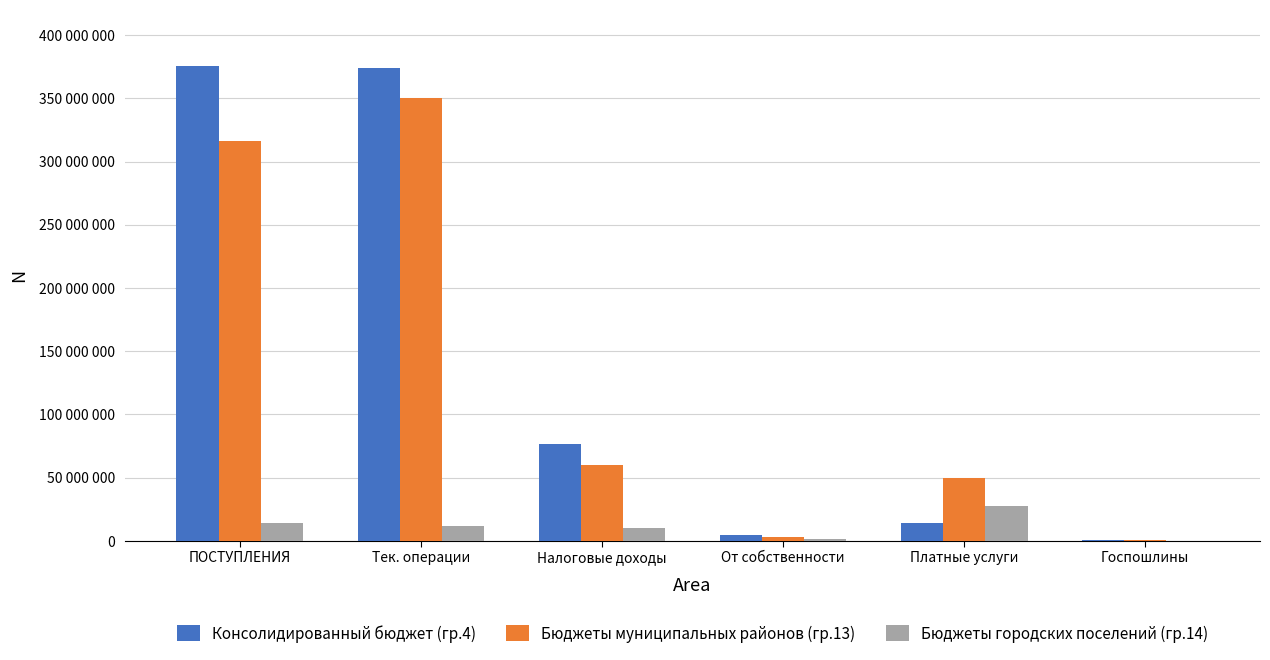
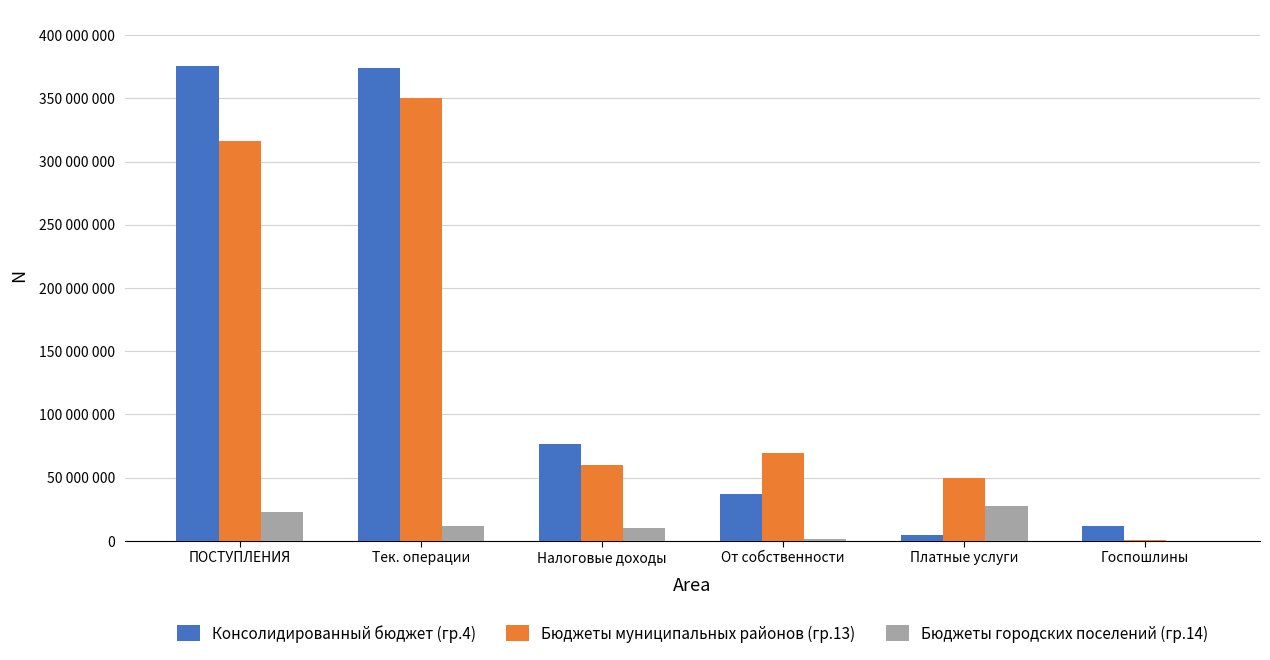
Бюджеты городских поселений (гр.14), ПОСТУПЛЕНИЯ: 14000000 -> 23000000
Консолидированный бюджет (гр.4), От собственности: 4000000 -> 37000000
Бюджеты муниципальных районов (гр.13), От собственности: 3000000 -> 69000000
Консолидированный бюджет (гр.4), Платные услуги: 14000000 -> 5000000
Консолидированный бюджет (гр.4), Госпошлины: 1000000 -> 11000000
